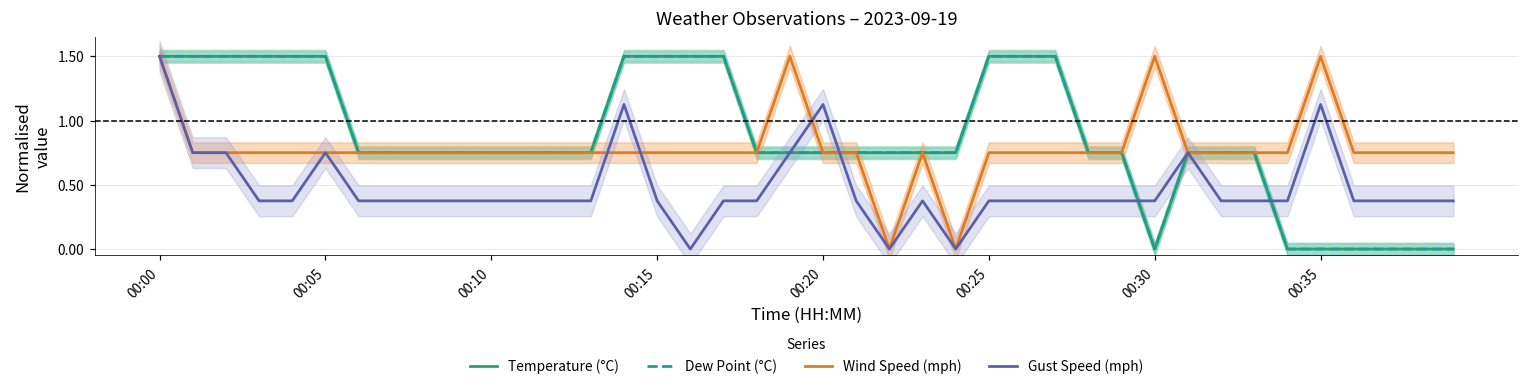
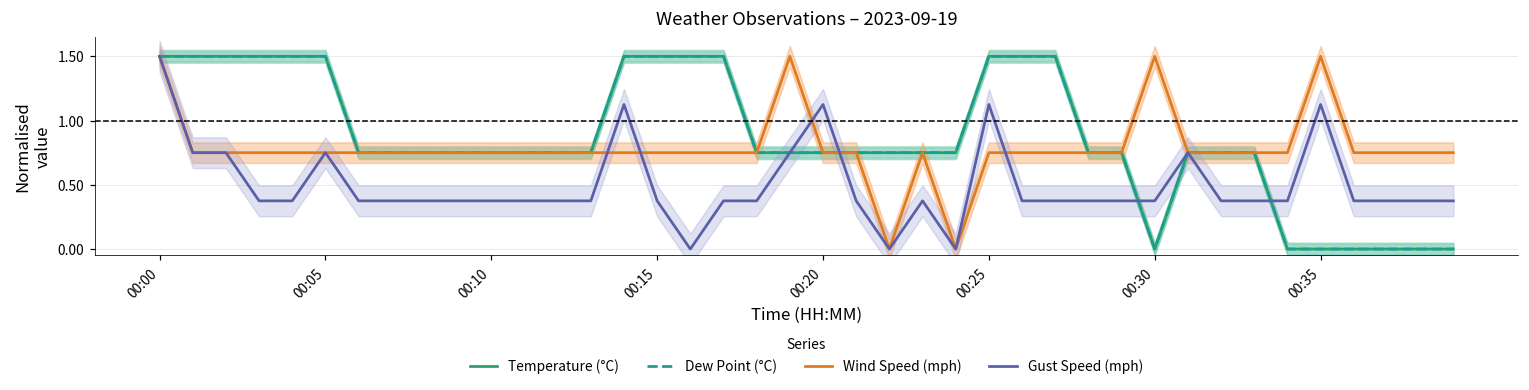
Gust Speed (mph), 00:25: 0.38 -> 1.13
